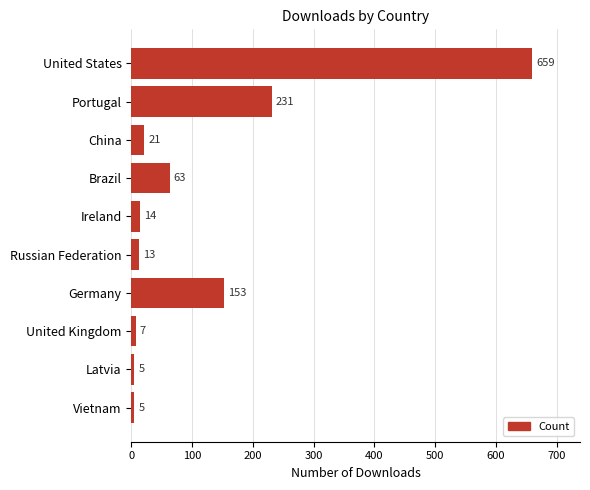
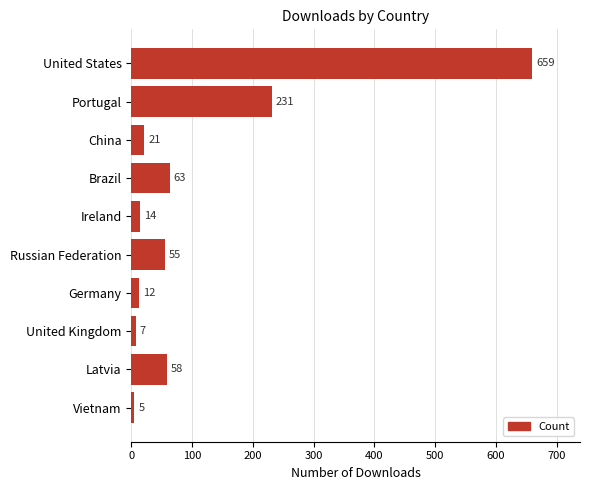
Russian Federation: 13 -> 55
Germany: 153 -> 12
Latvia: 5 -> 58
